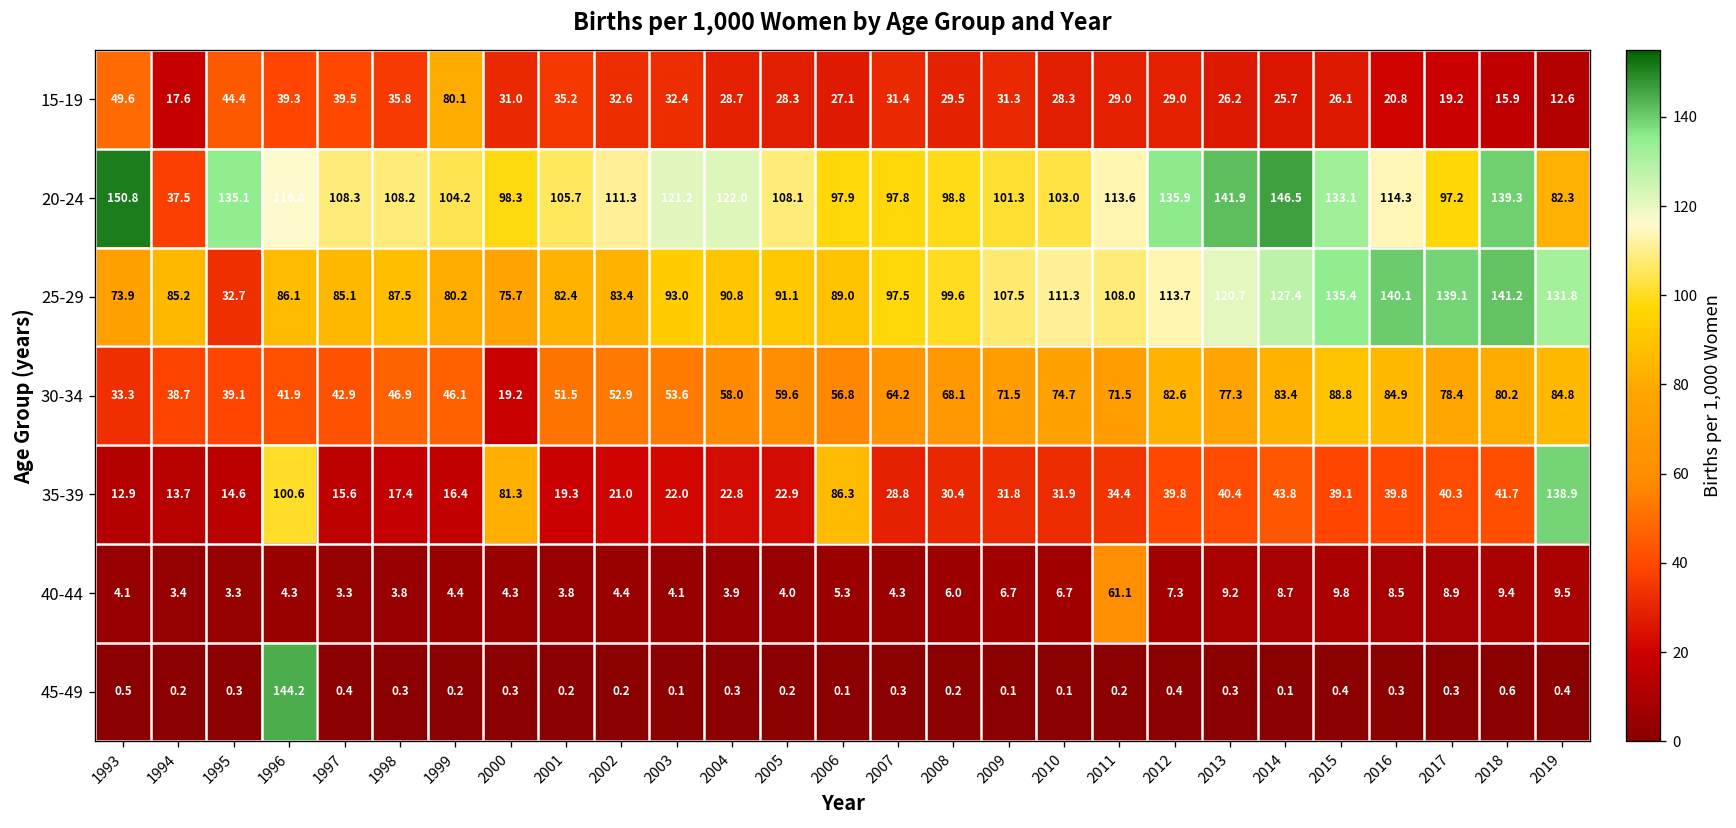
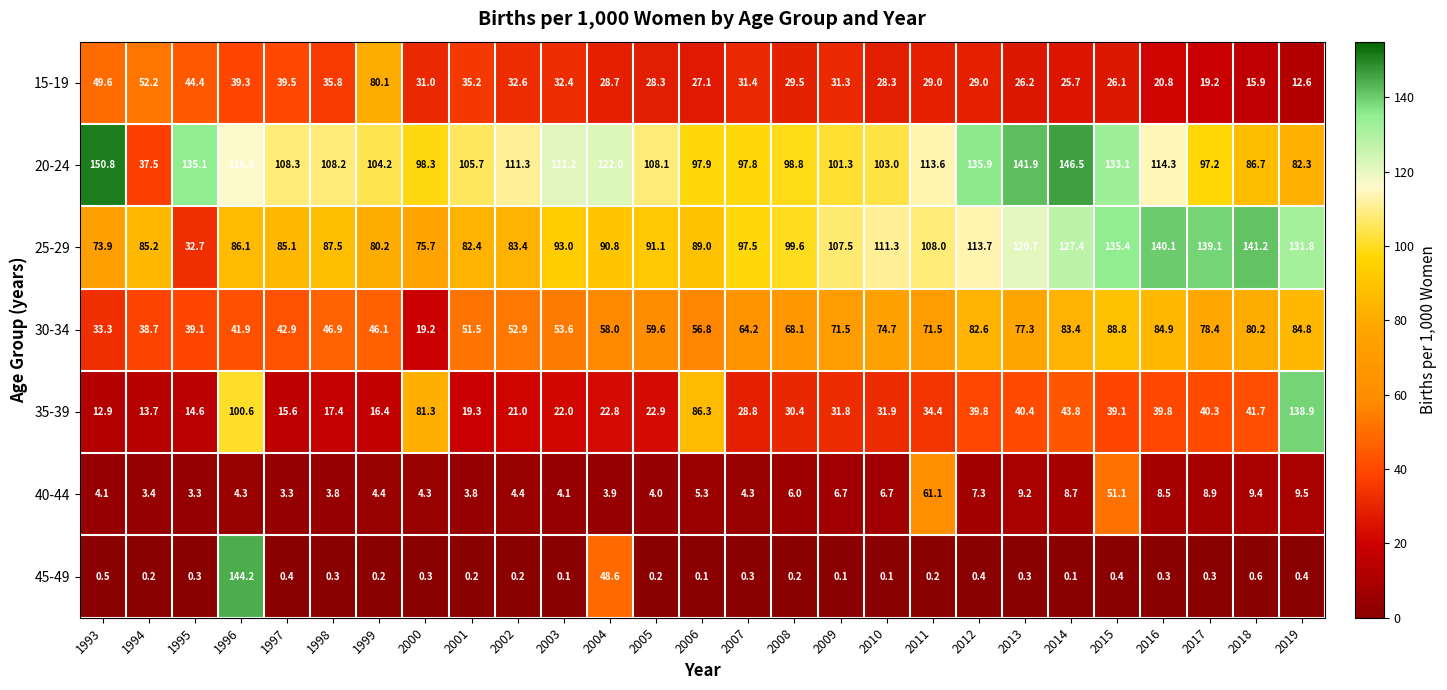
15-19, 1994: 17.6 -> 52.2
20-24, 2018: 139.3 -> 86.7
40-44, 2015: 9.8 -> 51.1
45-49, 2004: 0.3 -> 48.6
